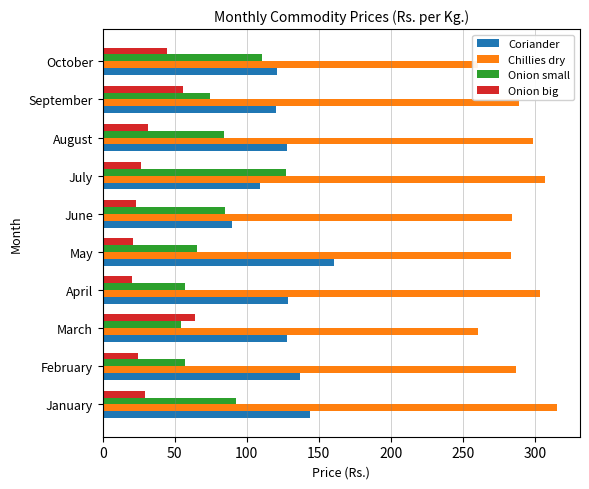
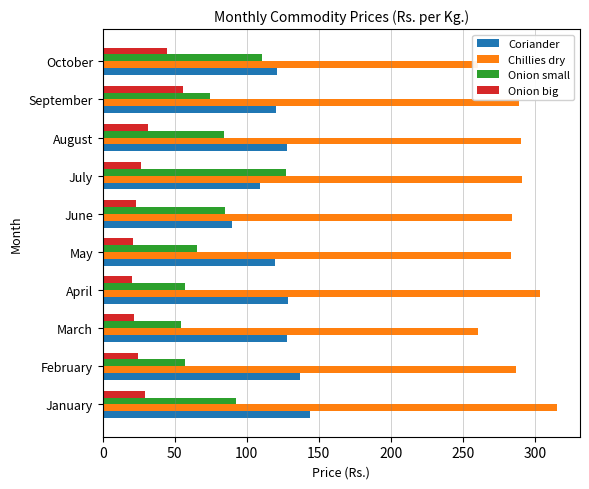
Chillies dry, August: 299 -> 290
Chillies dry, July: 307 -> 291
Coriander, May: 161 -> 120
Onion big, March: 64 -> 22
